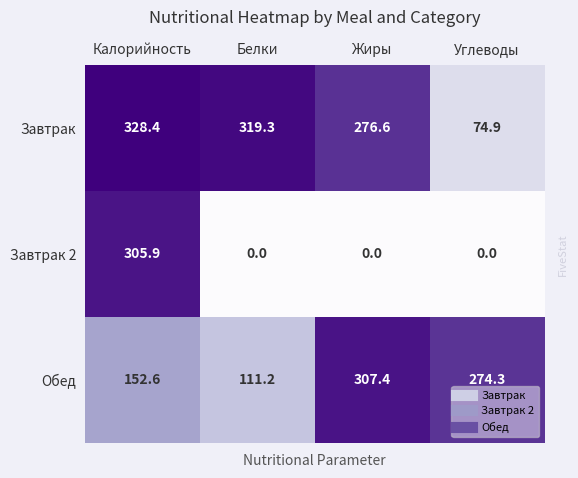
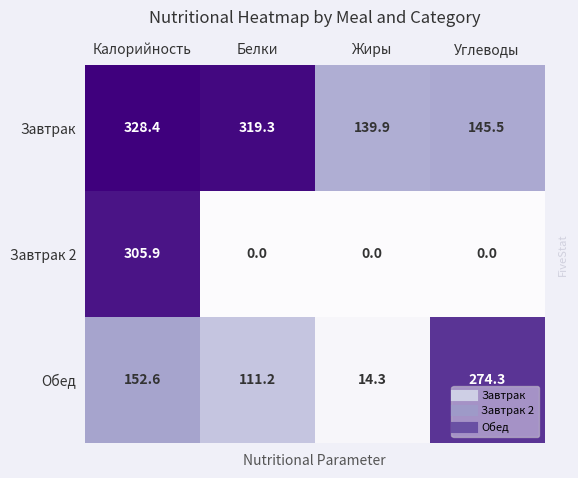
Завтрак, Жиры: 276.6 -> 139.9
Завтрак, Углеводы: 74.9 -> 145.5
Обед, Жиры: 307.4 -> 14.3
